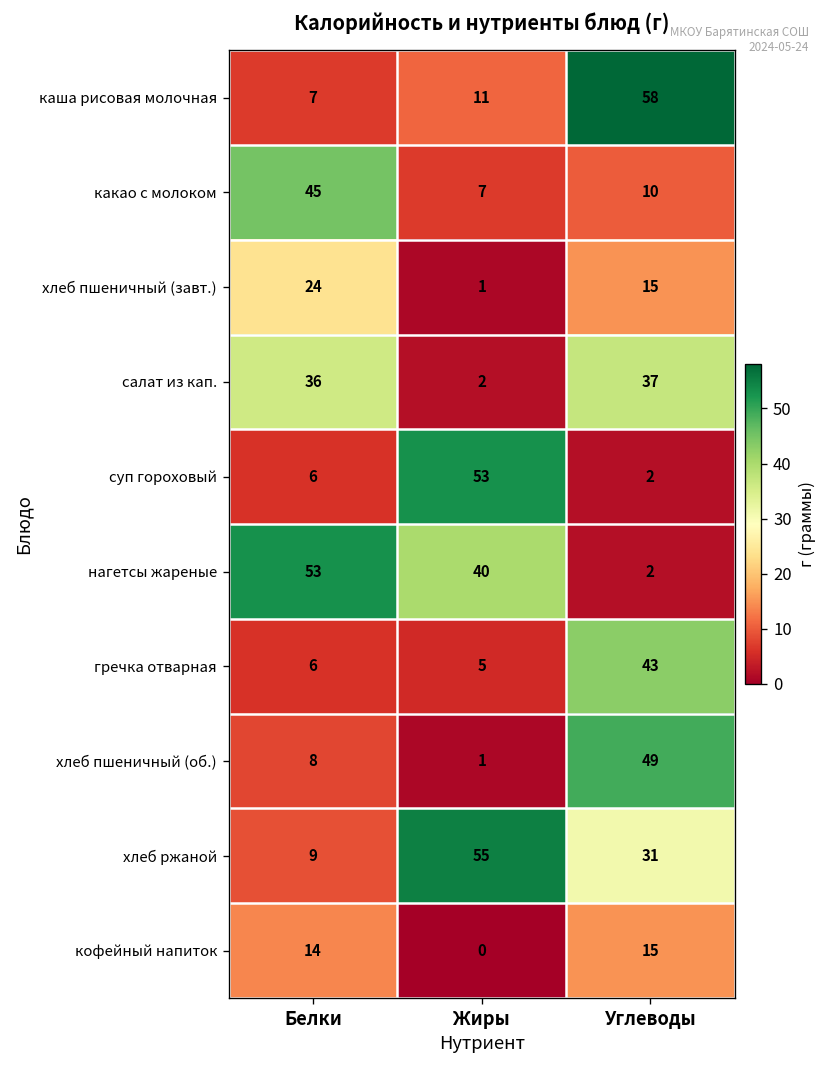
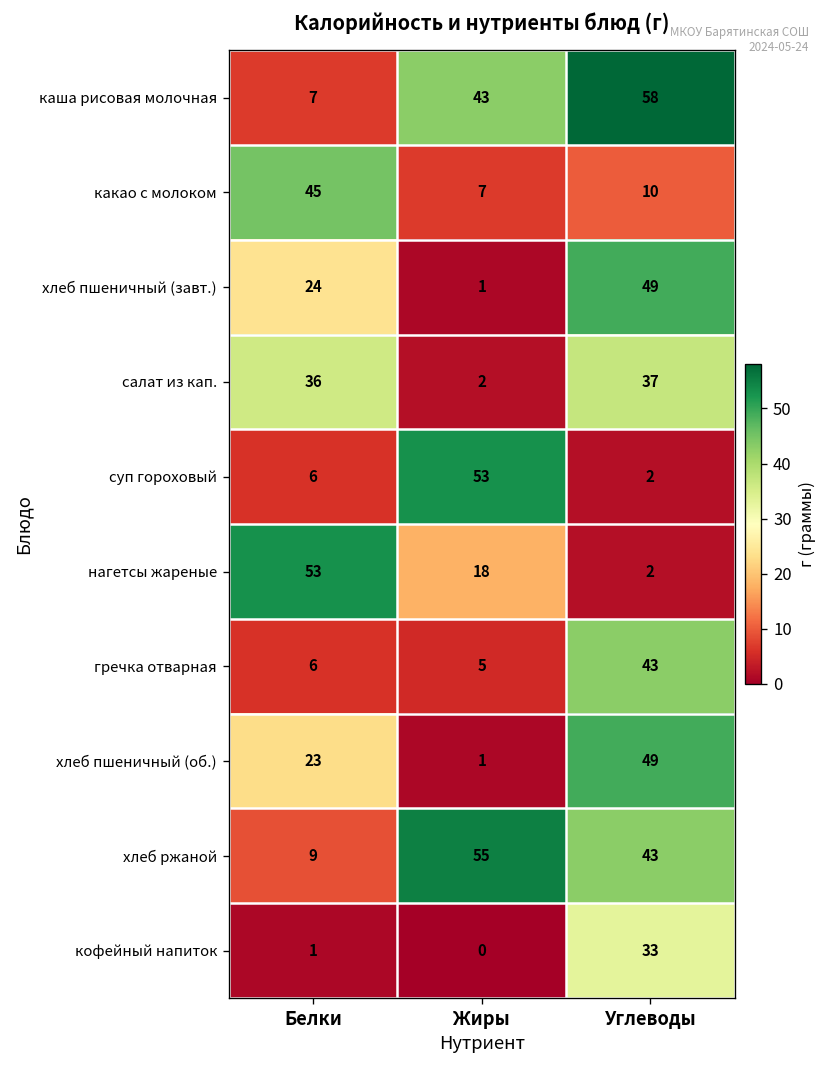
каша рисовая молочная, Жиры: 11 -> 43
хлеб пшеничный (завт.), Углеводы: 15 -> 49
нагетсы жареные, Жиры: 40 -> 18
хлеб пшеничный (об.), Белки: 8 -> 23
хлеб ржаной, Углеводы: 31 -> 43
кофейный напиток, Белки: 14 -> 1
кофейный напиток, Углеводы: 15 -> 33
